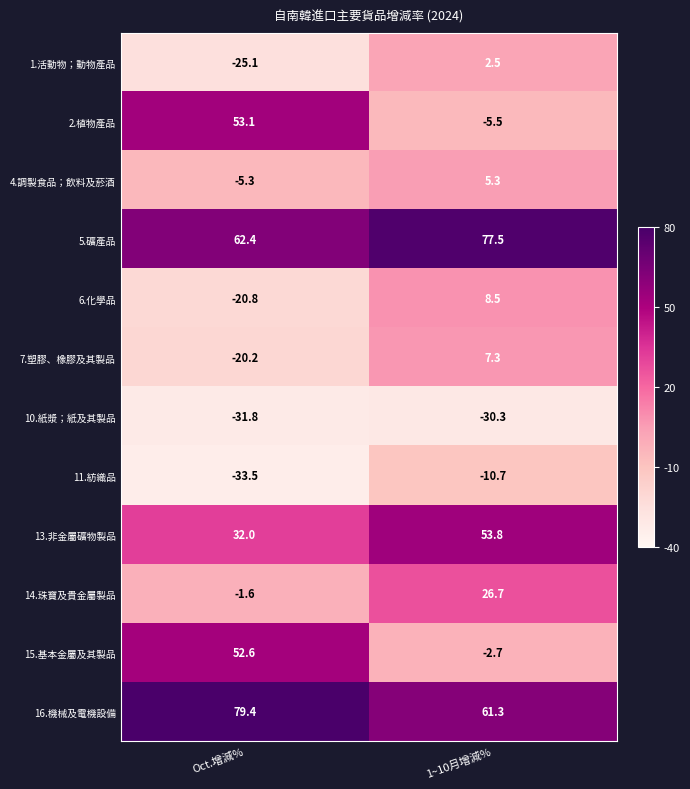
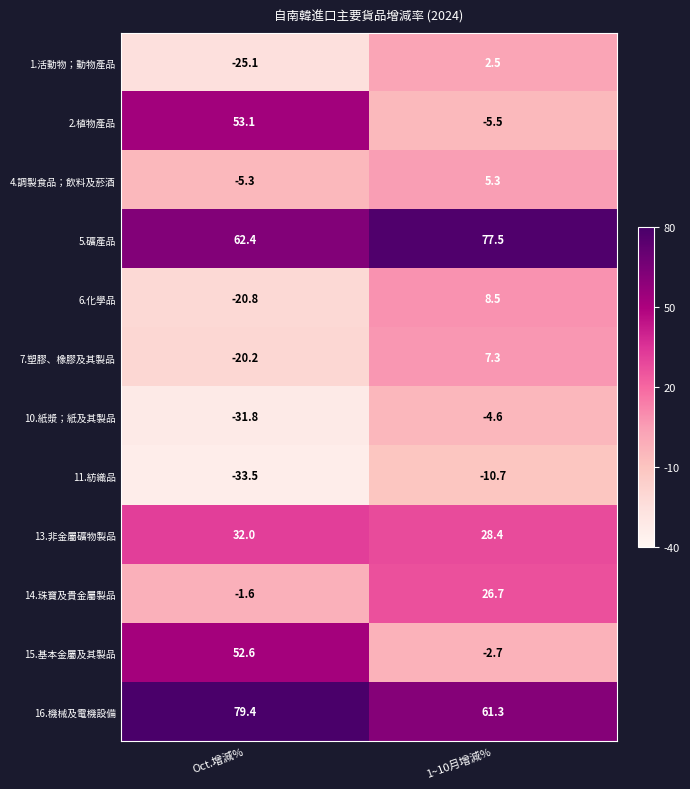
10.紙漿；紙及其製品, 1~10月增減%: -30.3 -> -4.6
13.非金屬礦物製品, 1~10月增減%: 53.8 -> 28.4
